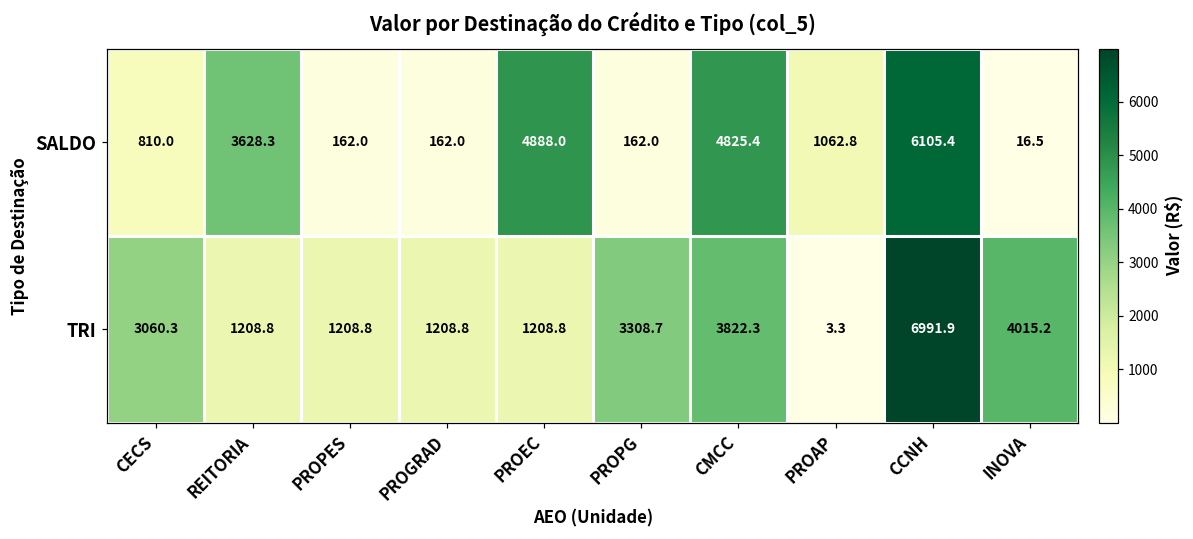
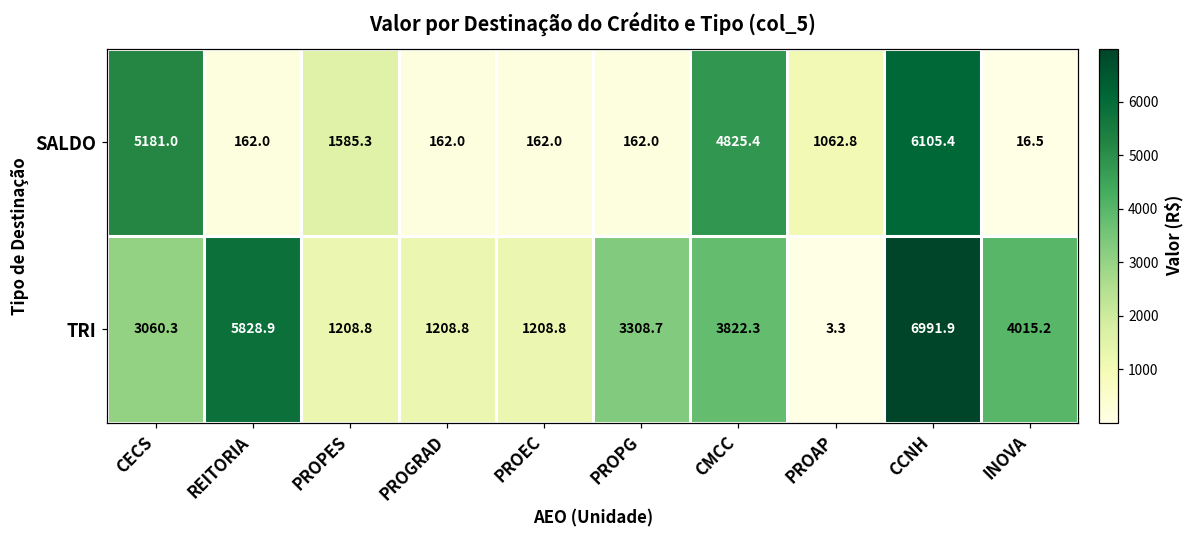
SALDO, CECS: 810.0 -> 5181.0
SALDO, REITORIA: 3628.3 -> 162.0
SALDO, PROPES: 162.0 -> 1585.3
SALDO, PROEC: 4888.0 -> 162.0
TRI, REITORIA: 1208.8 -> 5828.9
